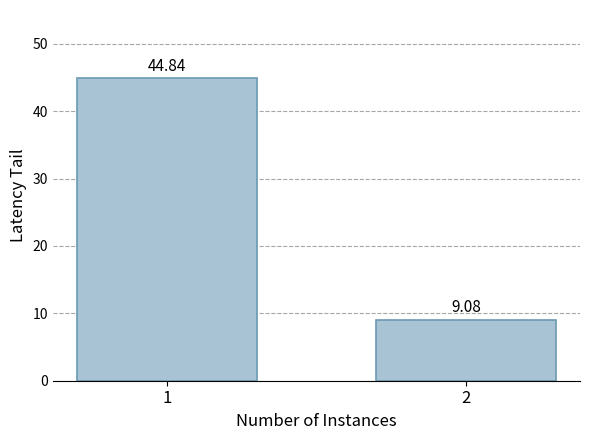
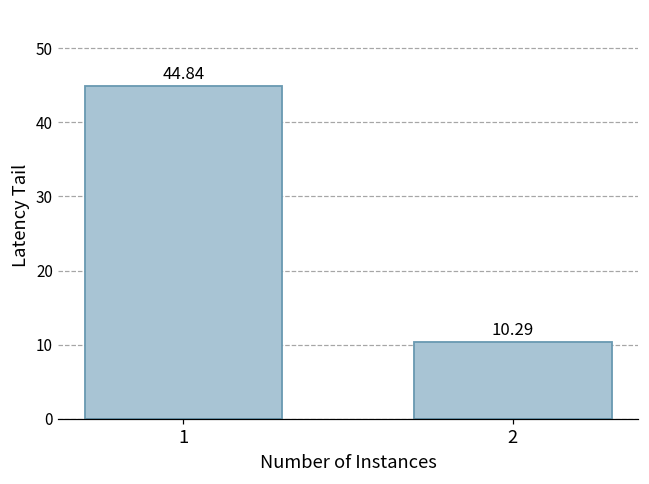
2: 9.08 -> 10.29
